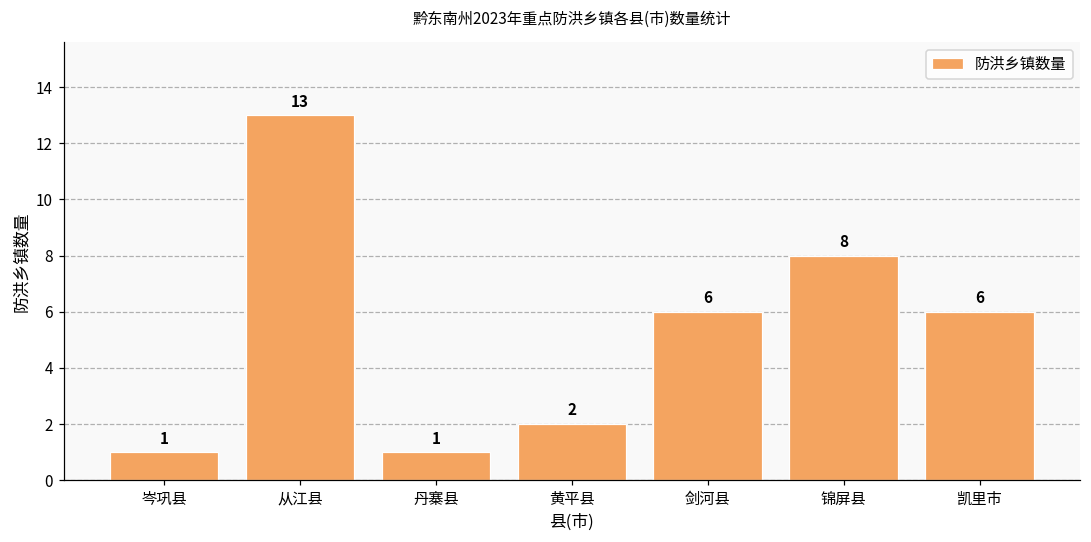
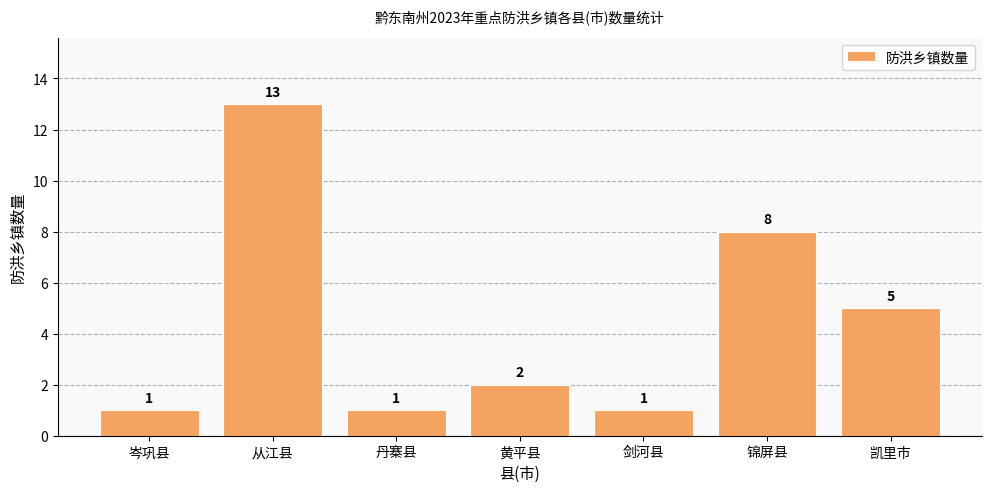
剑河县: 6 -> 1
凯里市: 6 -> 5
